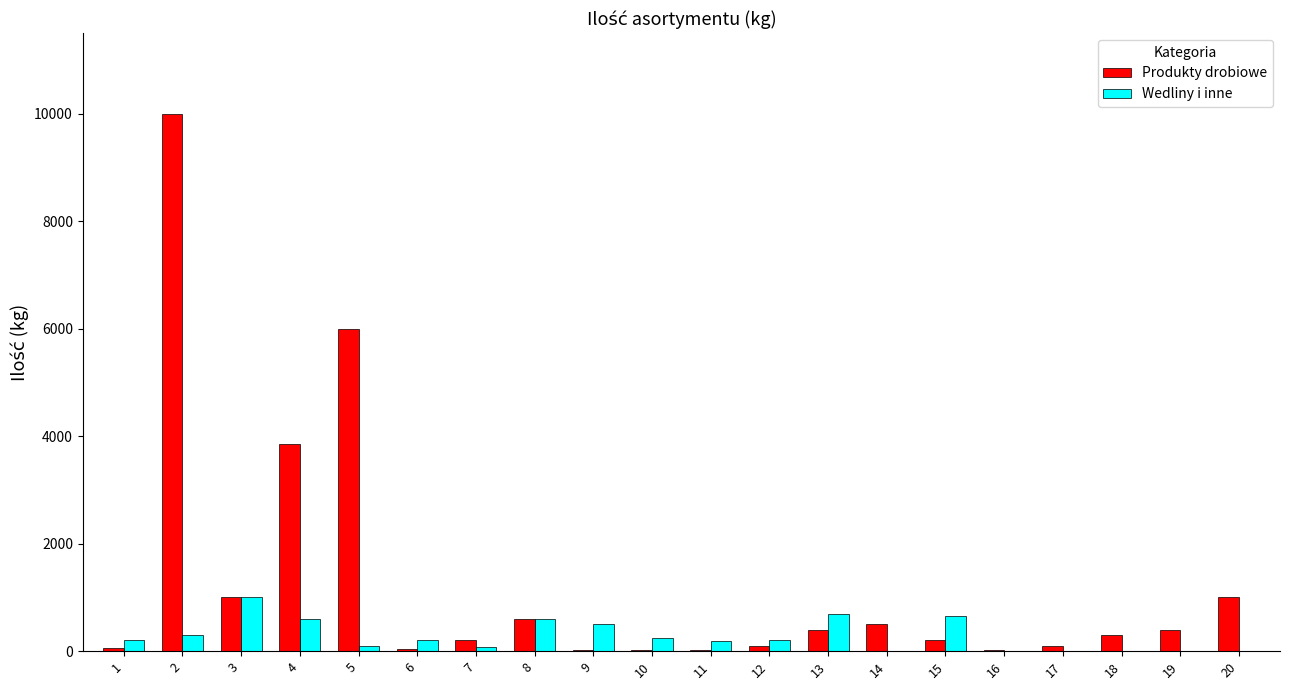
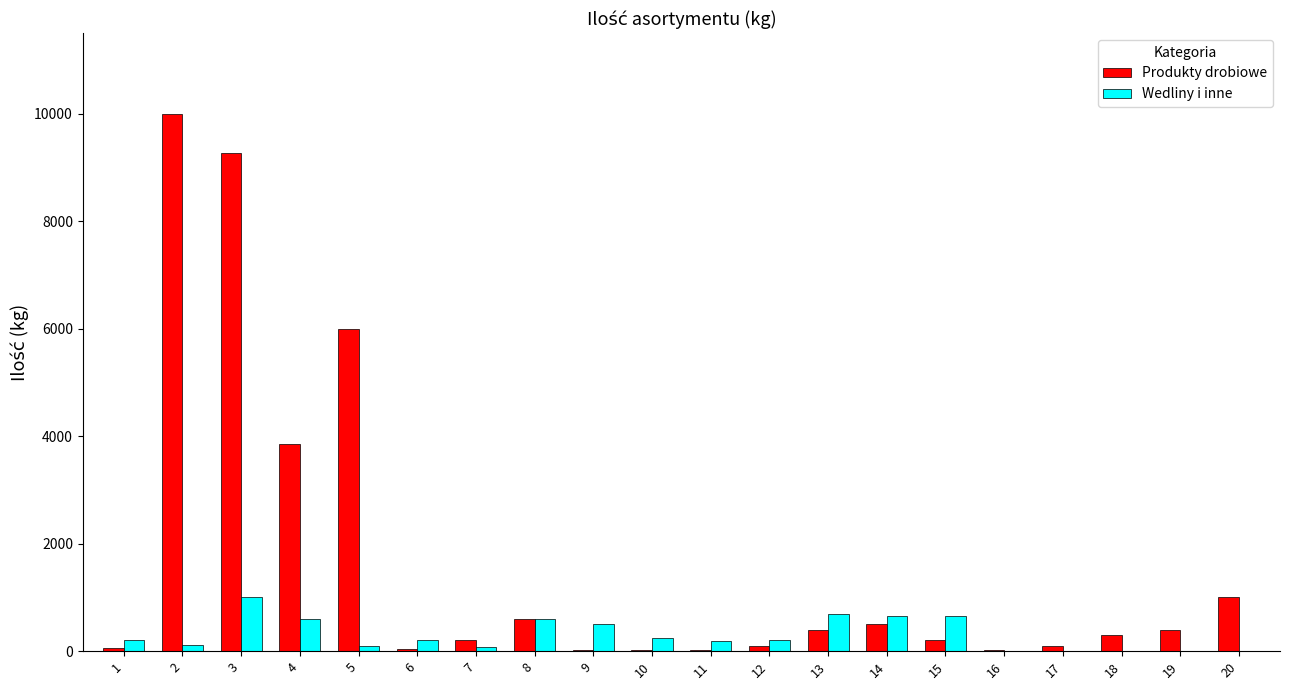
Wedliny i inne, 2: 300 -> 100
Produkty drobiowe, 3: 1000 -> 9300
Wedliny i inne, 14: 0 -> 600
